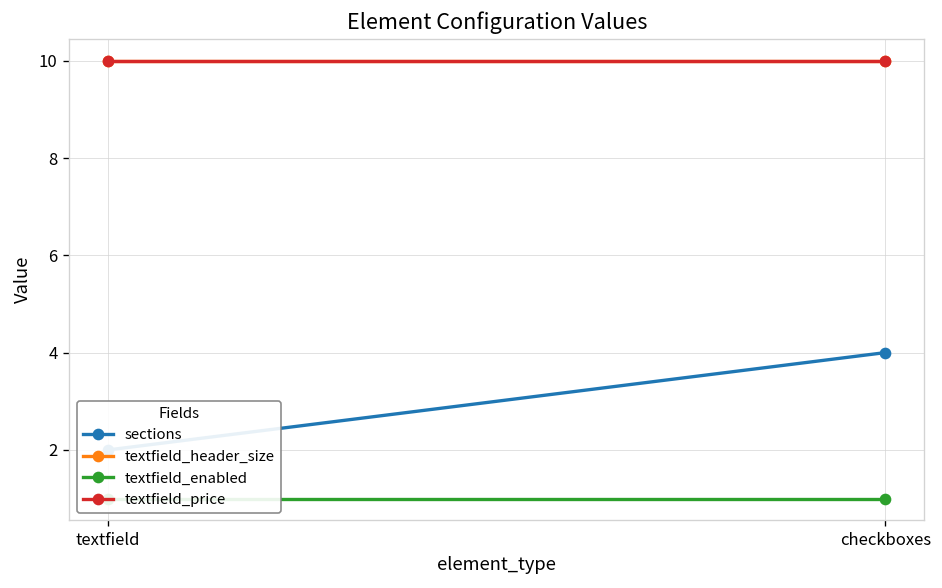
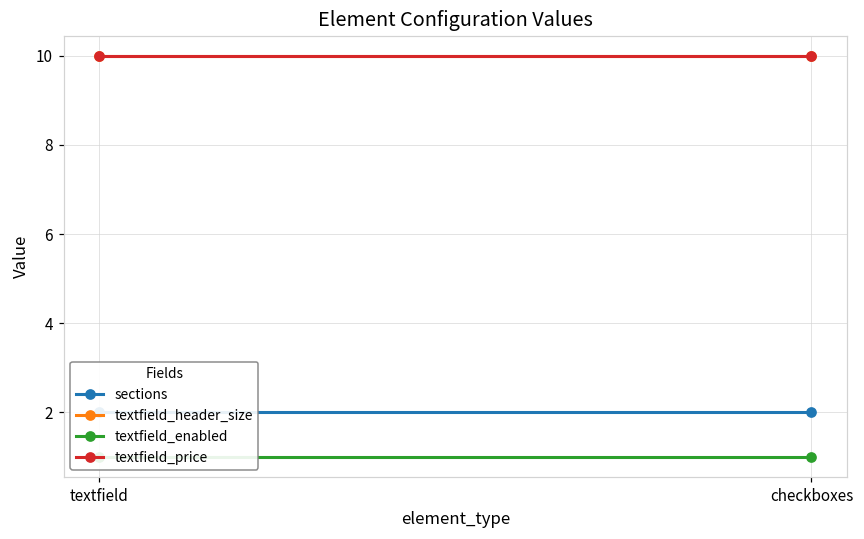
sections, checkboxes: 4 -> 2
